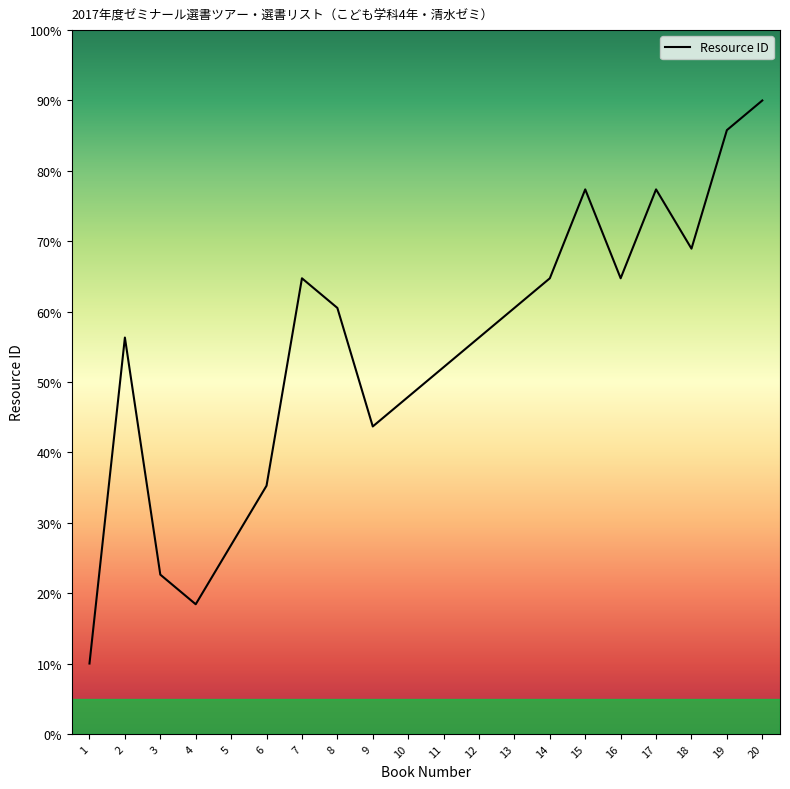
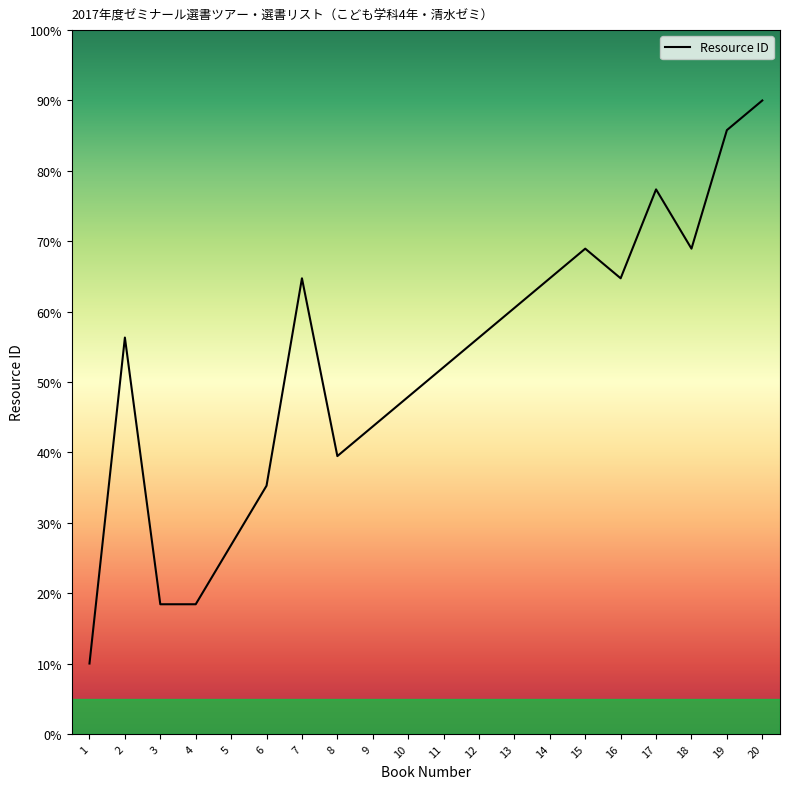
3: 23% -> 18%
8: 61% -> 39%
15: 77% -> 69%
